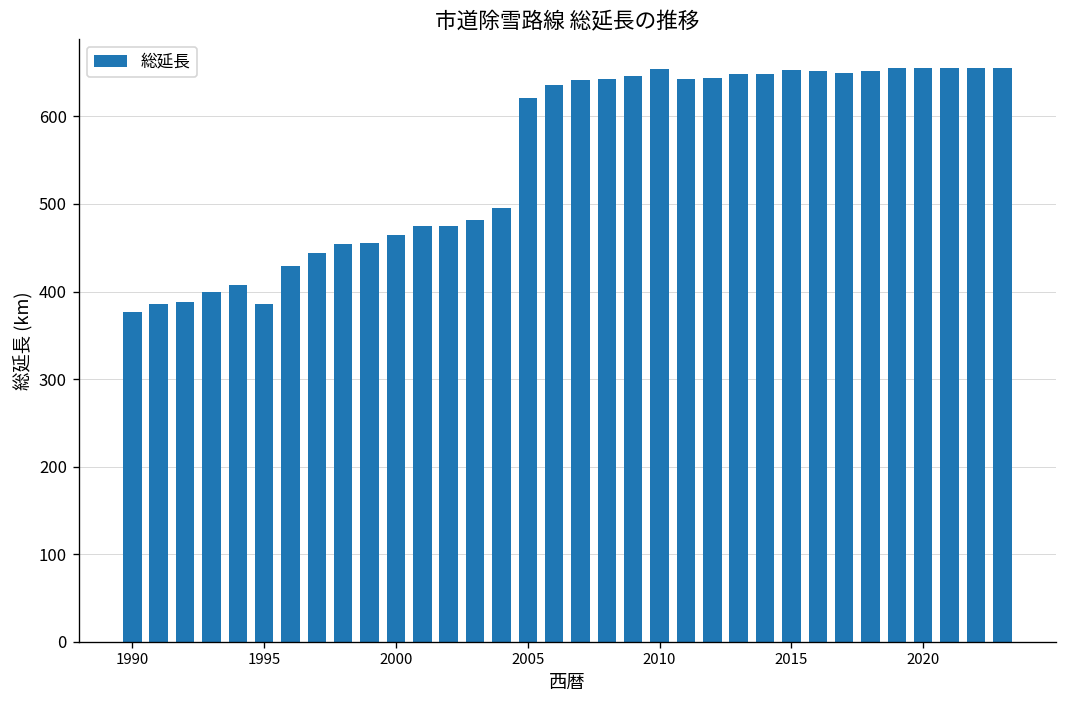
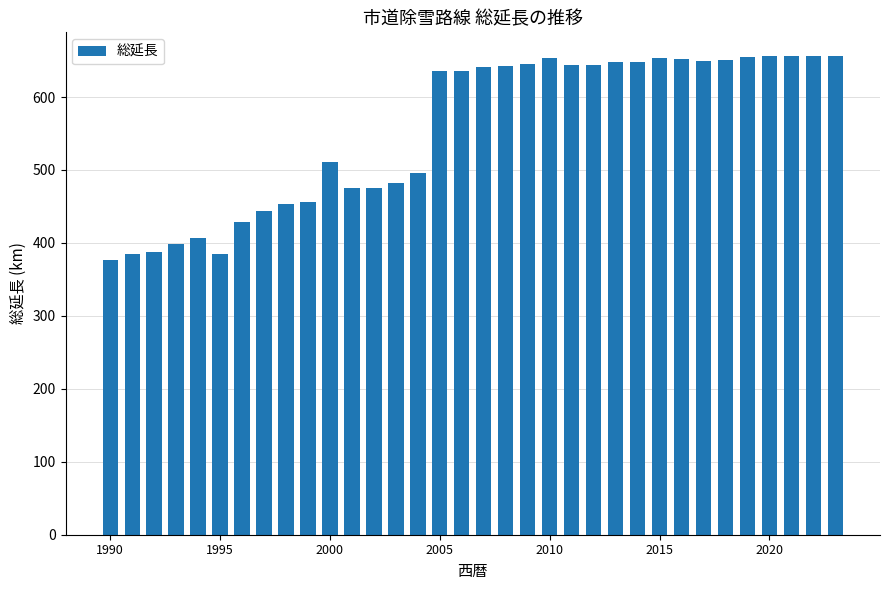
2000: 460 -> 510
2005: 620 -> 640
